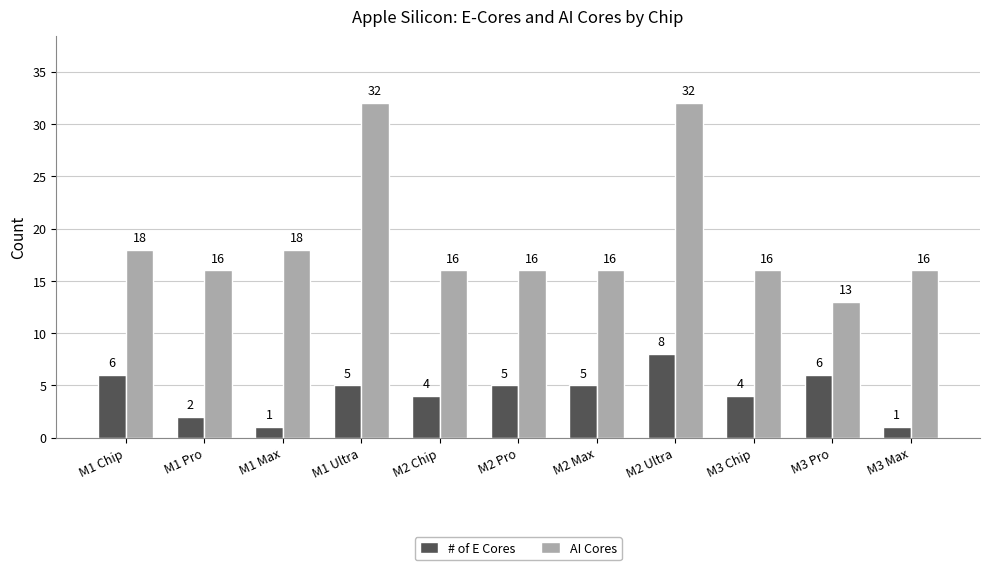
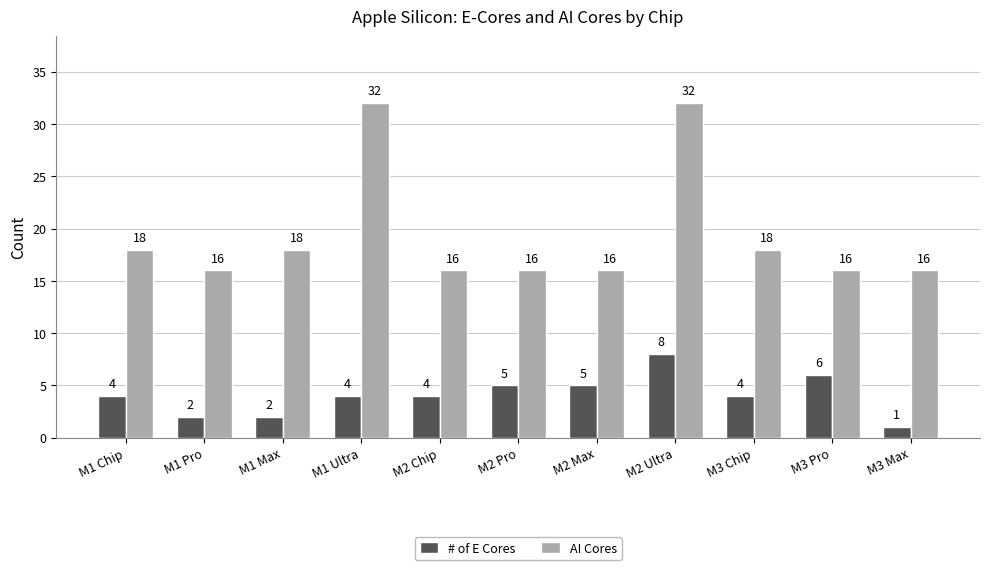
# of E Cores, M1 Chip: 6 -> 4
# of E Cores, M1 Max: 1 -> 2
# of E Cores, M1 Ultra: 5 -> 4
AI Cores, M3 Chip: 16 -> 18
AI Cores, M3 Pro: 13 -> 16
